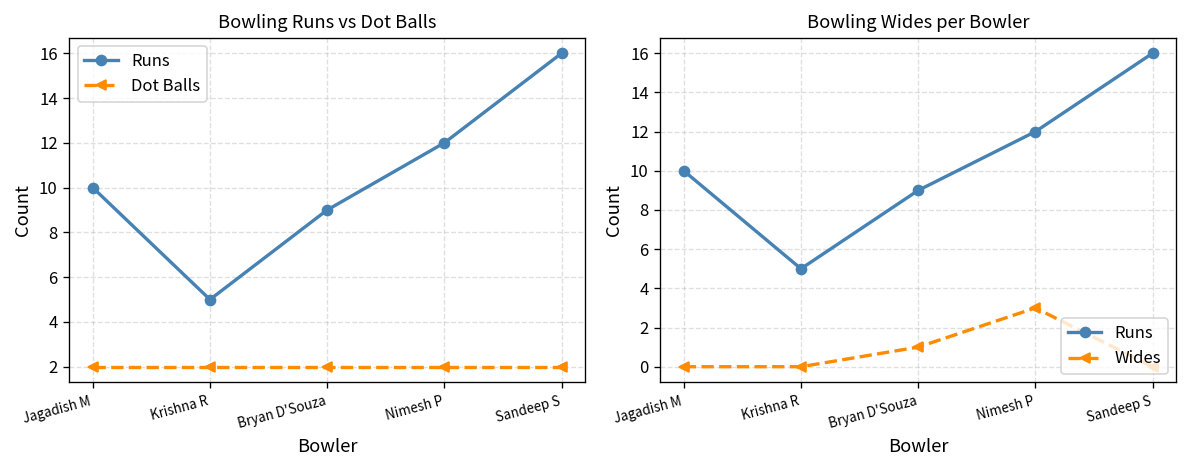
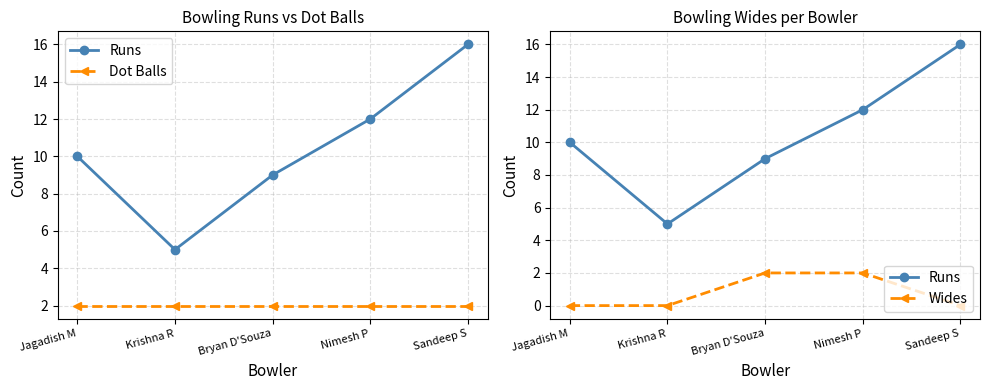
Bowling Wides per Bowler, Wides, Bryan D'Souza: 1 -> 2
Bowling Wides per Bowler, Wides, Nimesh P: 3 -> 2
